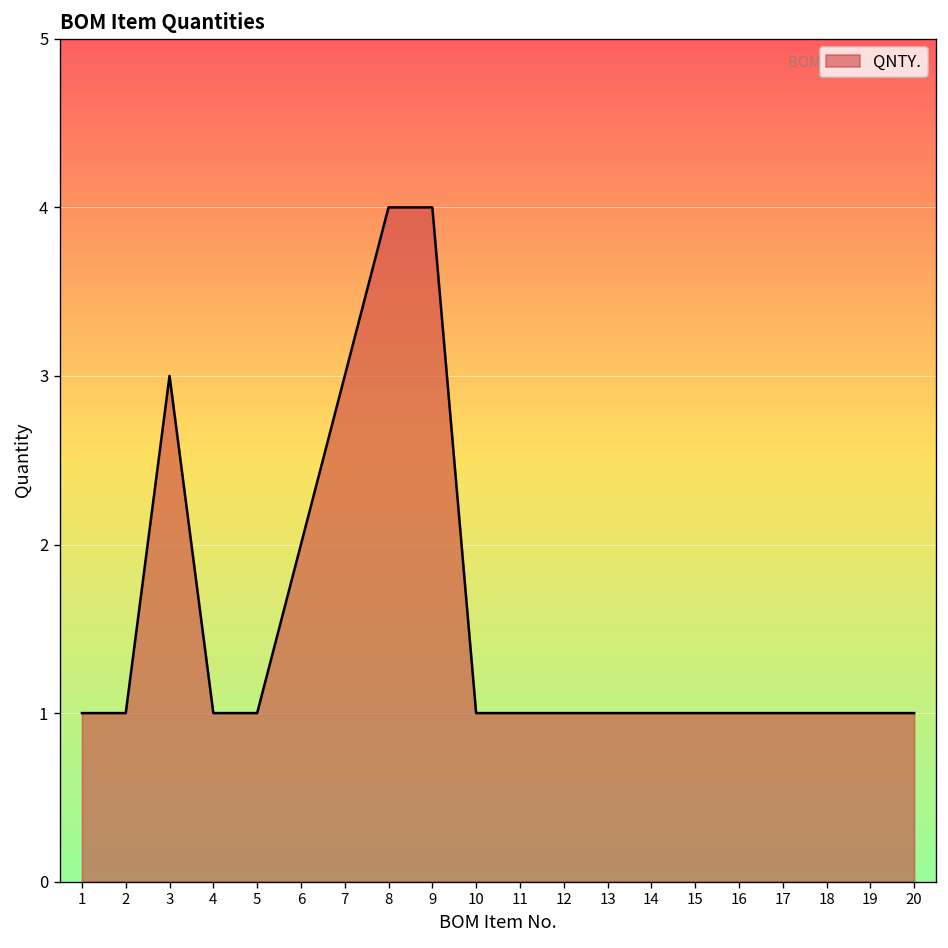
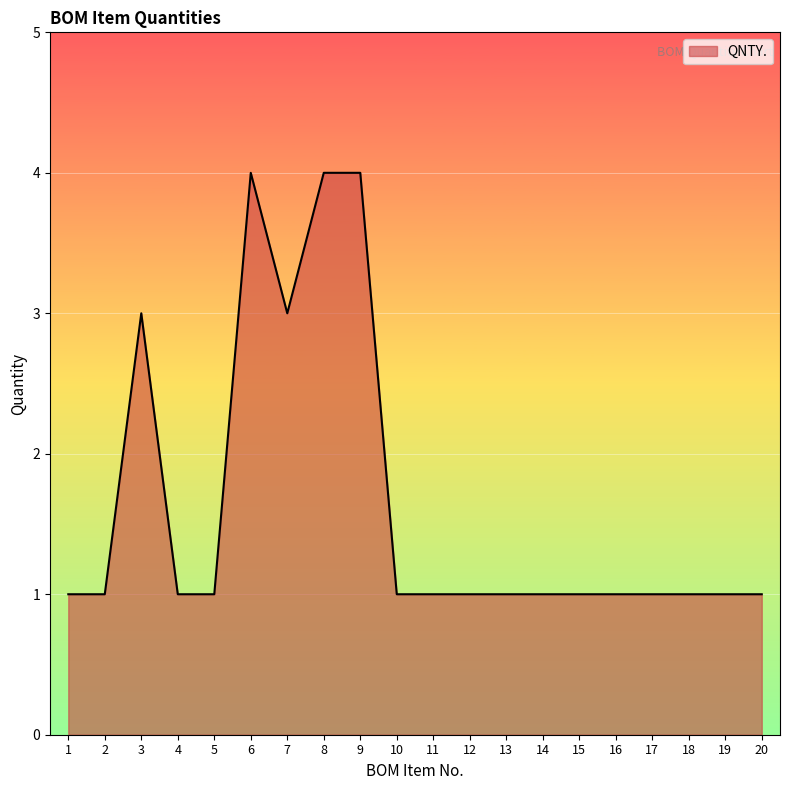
6: 2 -> 4
